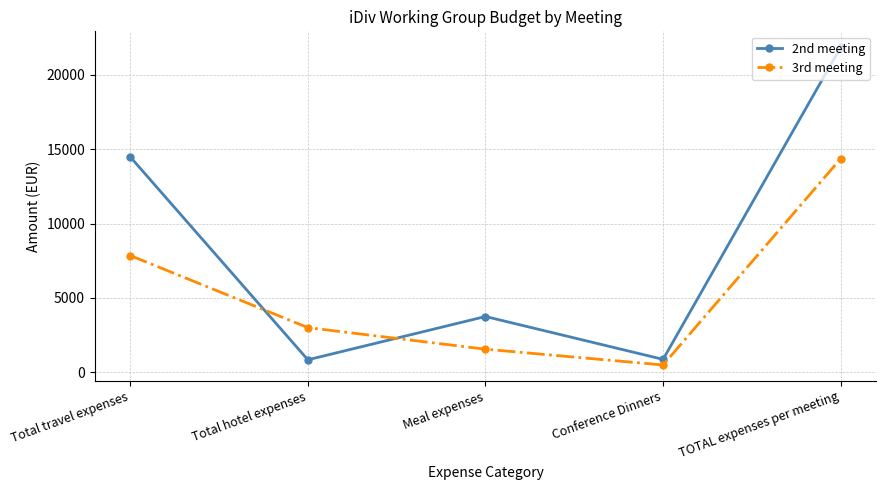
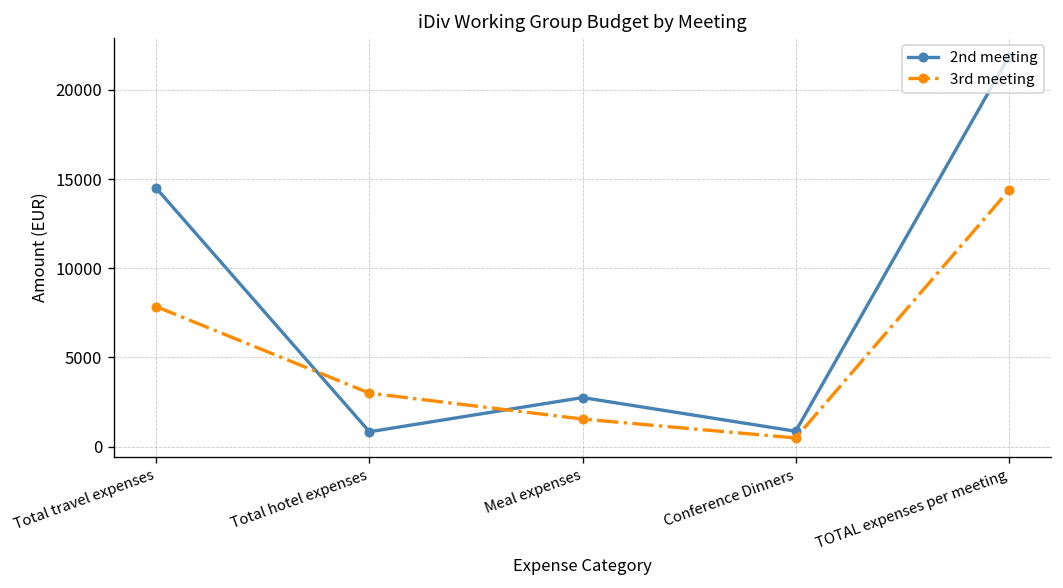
2nd meeting, Meal expenses: 3700 -> 2800
